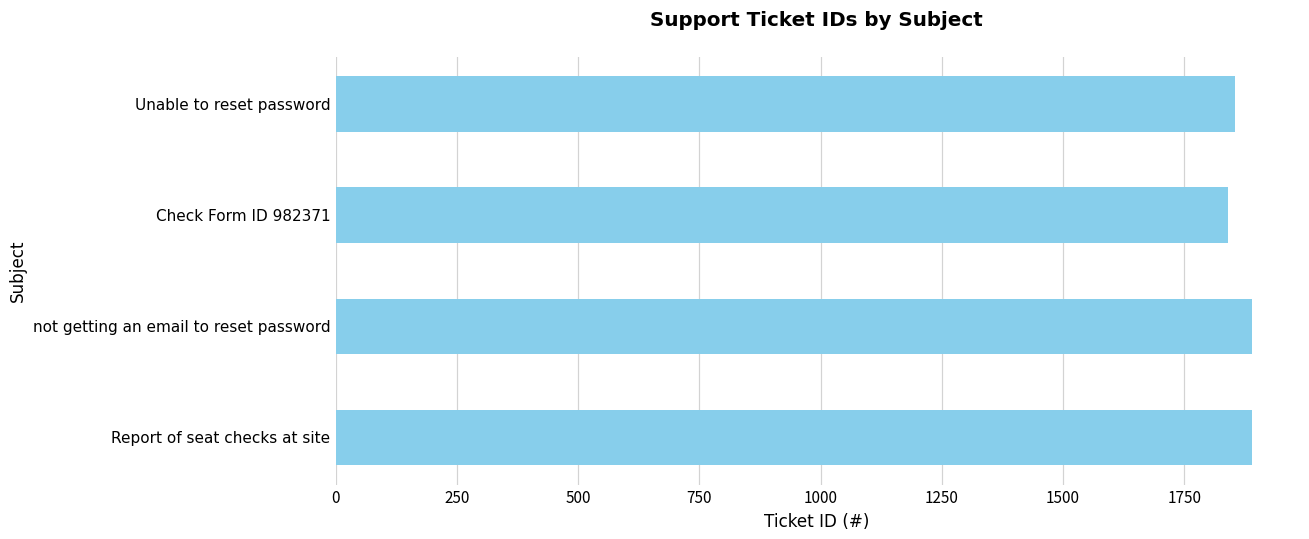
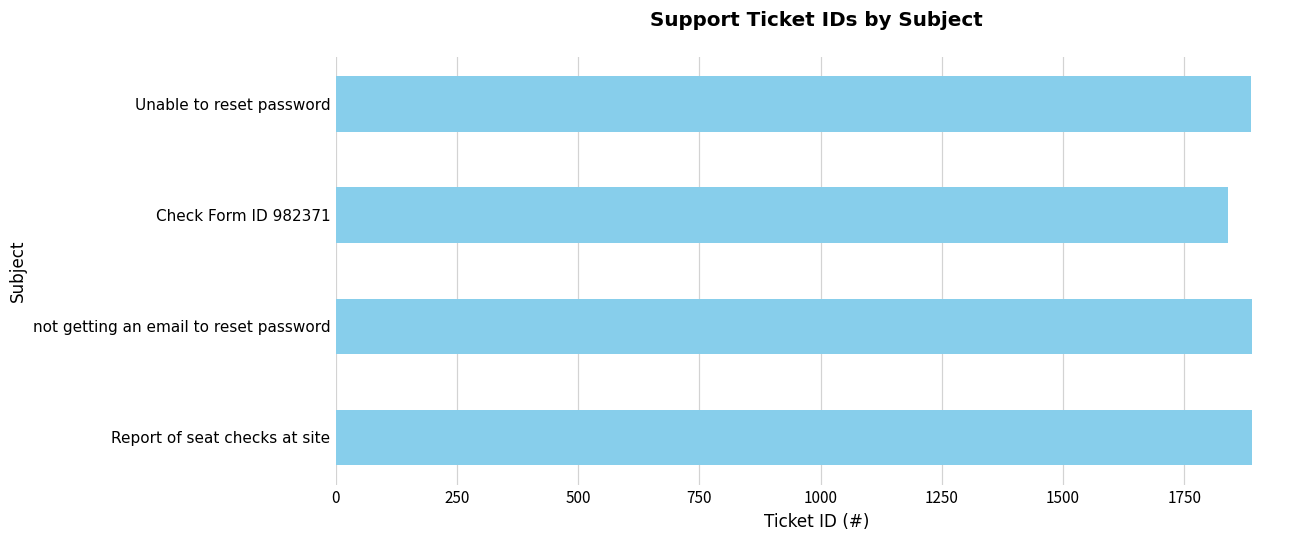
Unable to reset password: 1850 -> 1890
